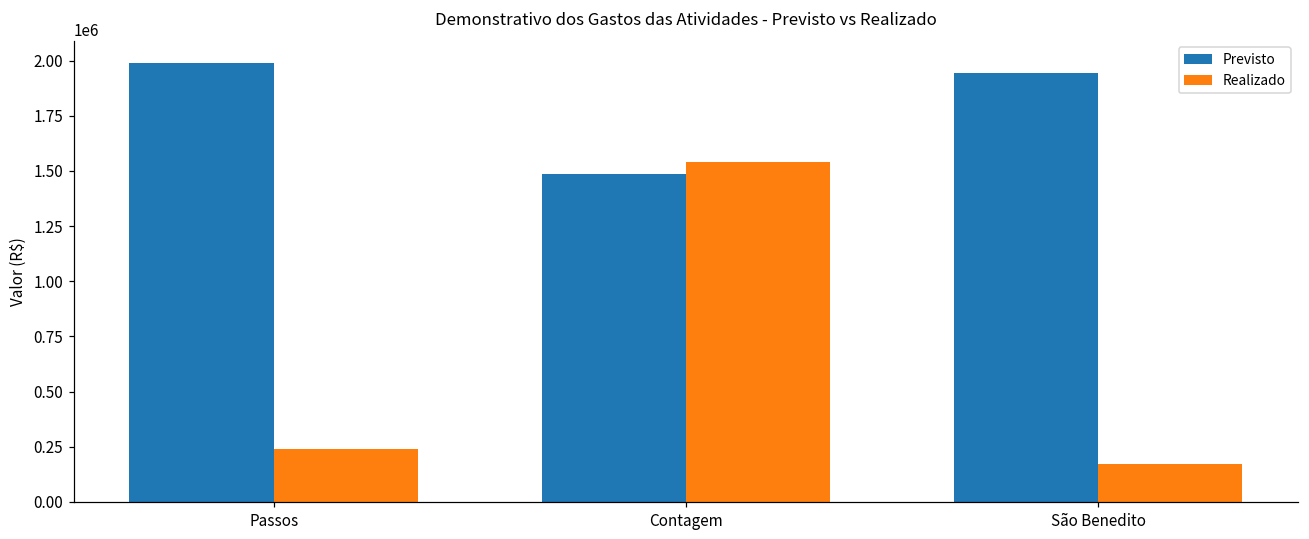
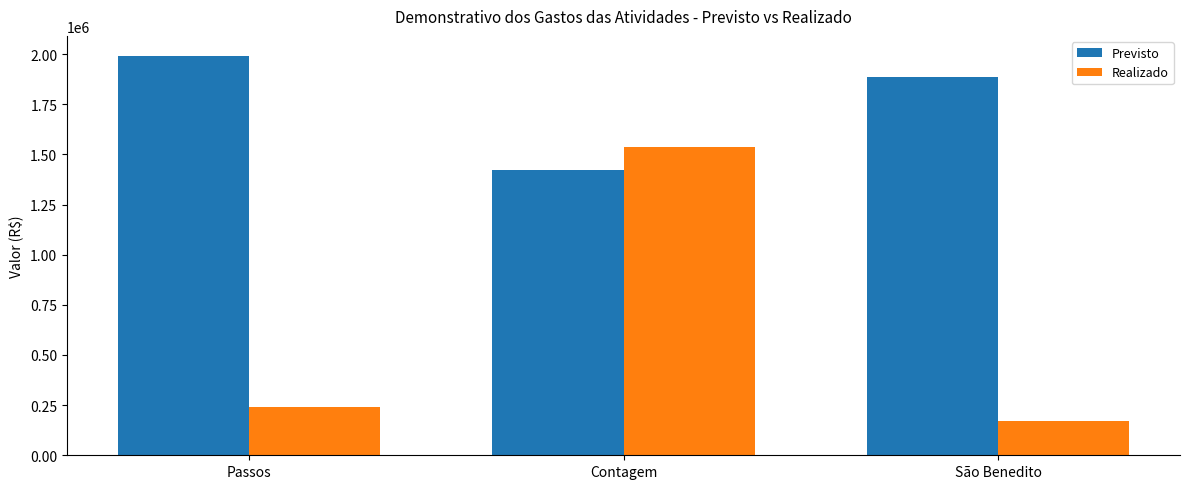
Previsto, Contagem: 1490000 -> 1420000
Previsto, São Benedito: 1940000 -> 1880000
